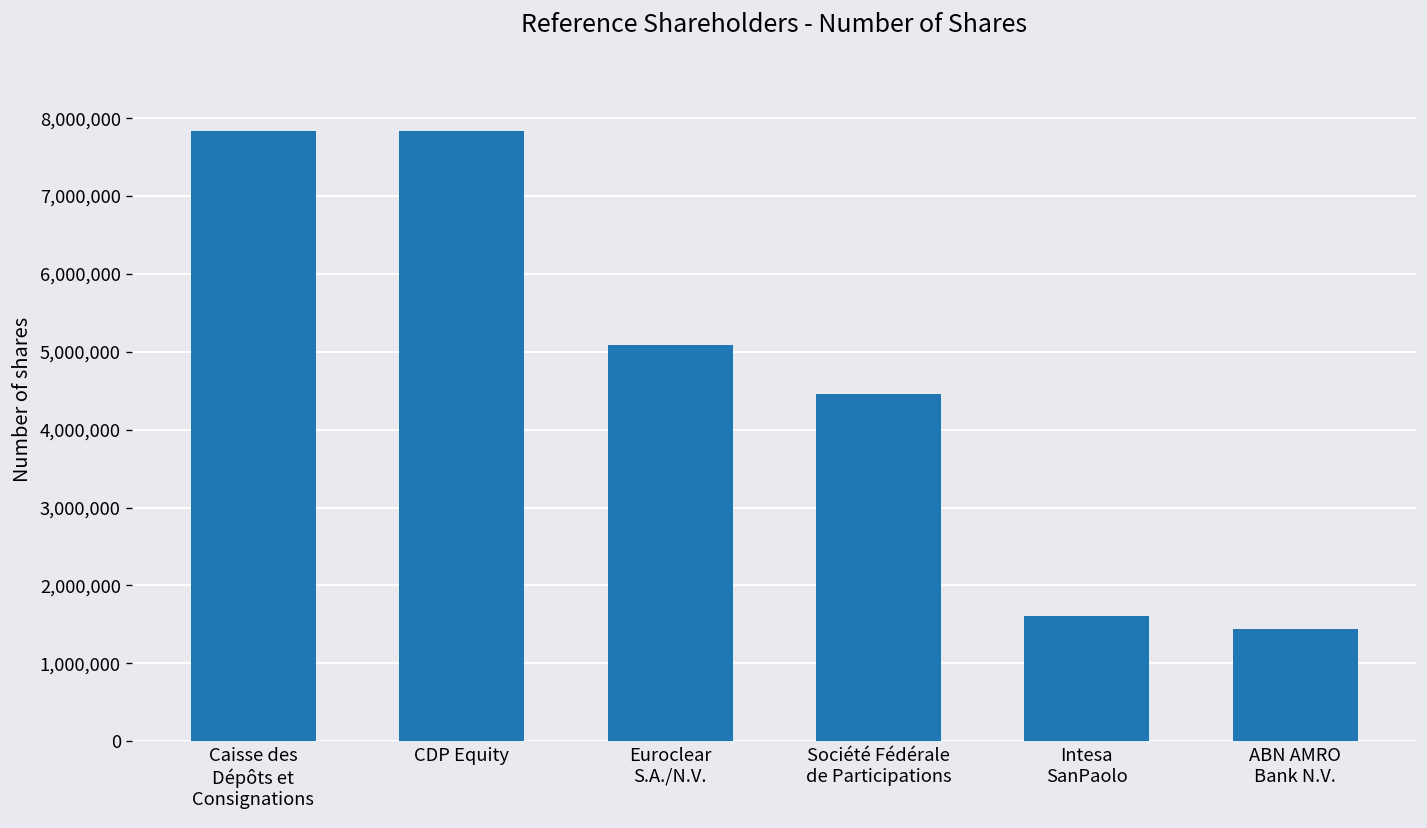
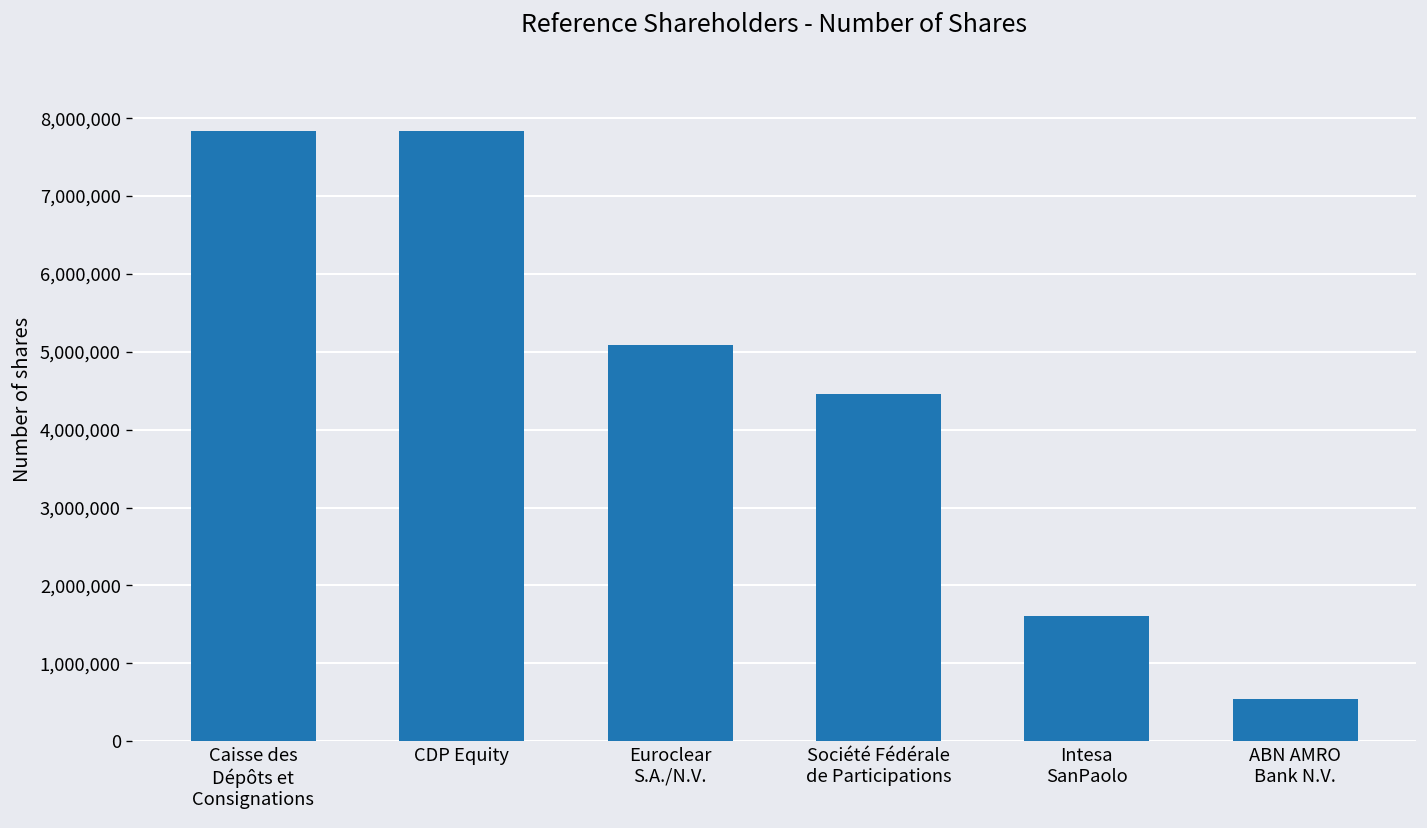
ABN AMRO Bank N.V.: 1,400,000 -> 500,000
